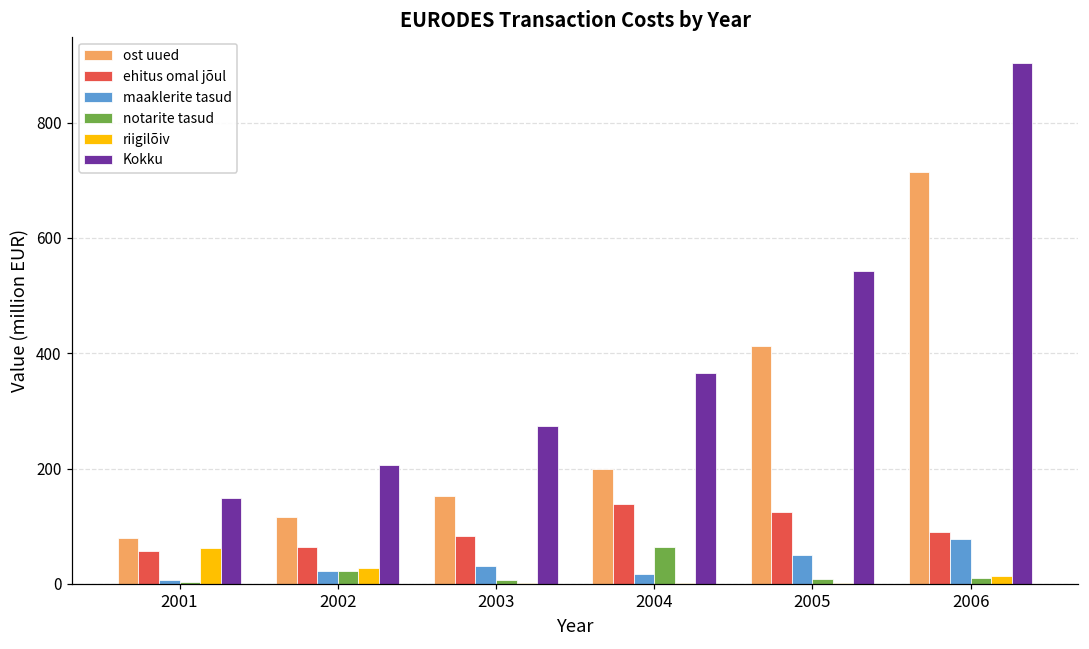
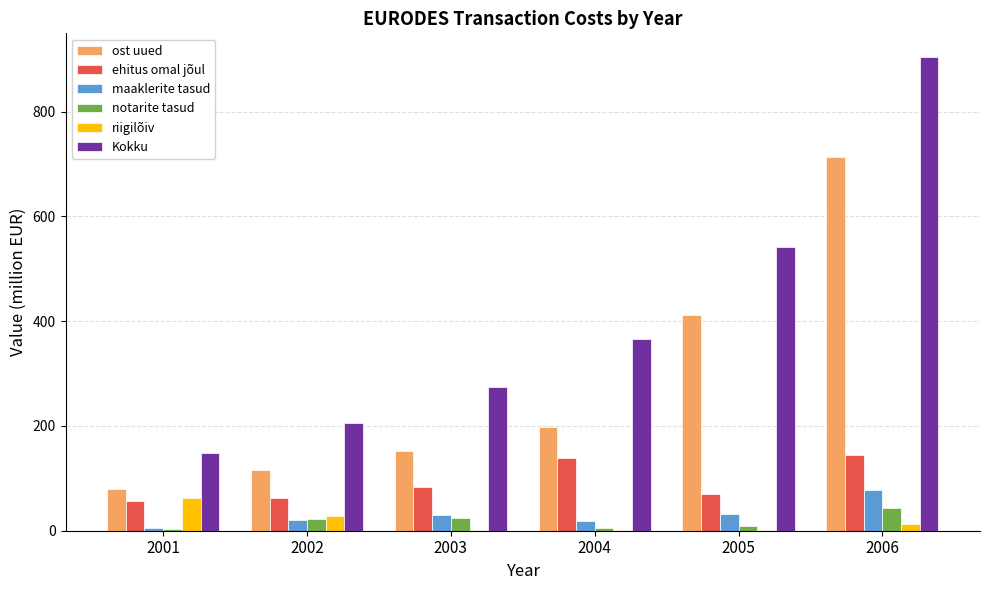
notarite tasud, 2003: 10 -> 20
notarite tasud, 2004: 60 -> 10
ehitus omal jõul, 2005: 120 -> 70
maaklerite tasud, 2005: 50 -> 30
ehitus omal jõul, 2006: 90 -> 140
notarite tasud, 2006: 10 -> 40
